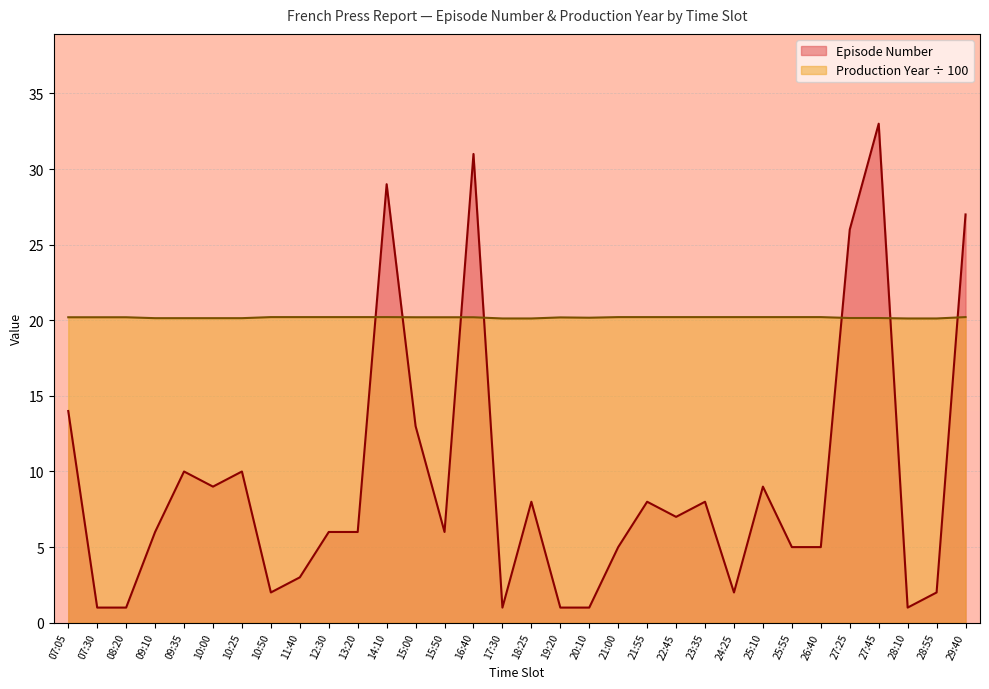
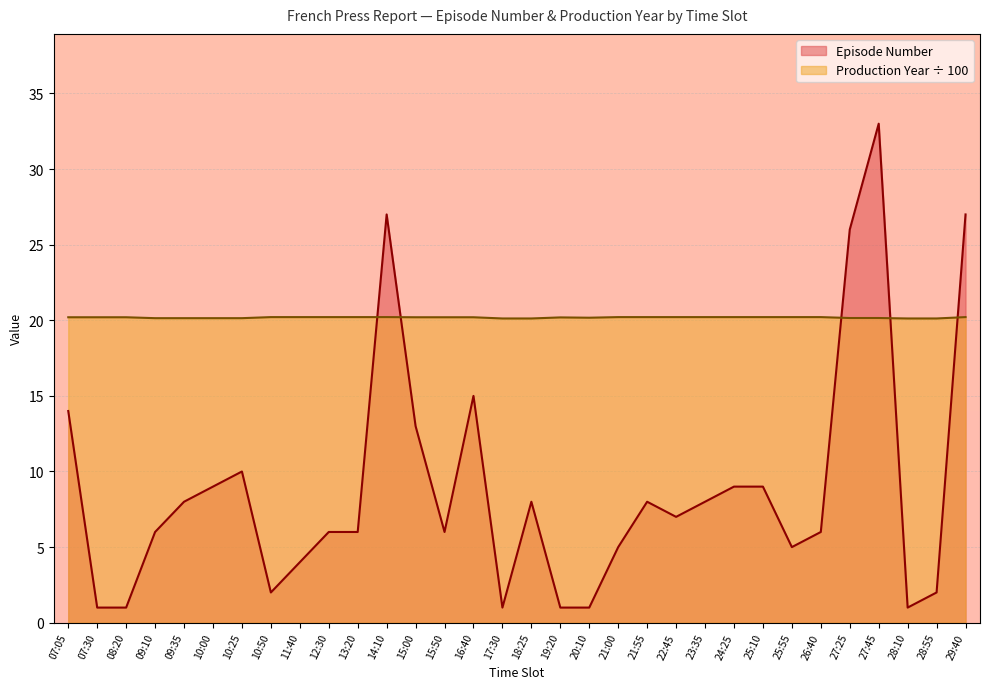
Episode Number, 09:35: 10 -> 8
Episode Number, 11:40: 3 -> 4
Episode Number, 14:10: 29 -> 27
Episode Number, 16:40: 31 -> 15
Episode Number, 24:25: 2 -> 9
Episode Number, 26:40: 5 -> 6
